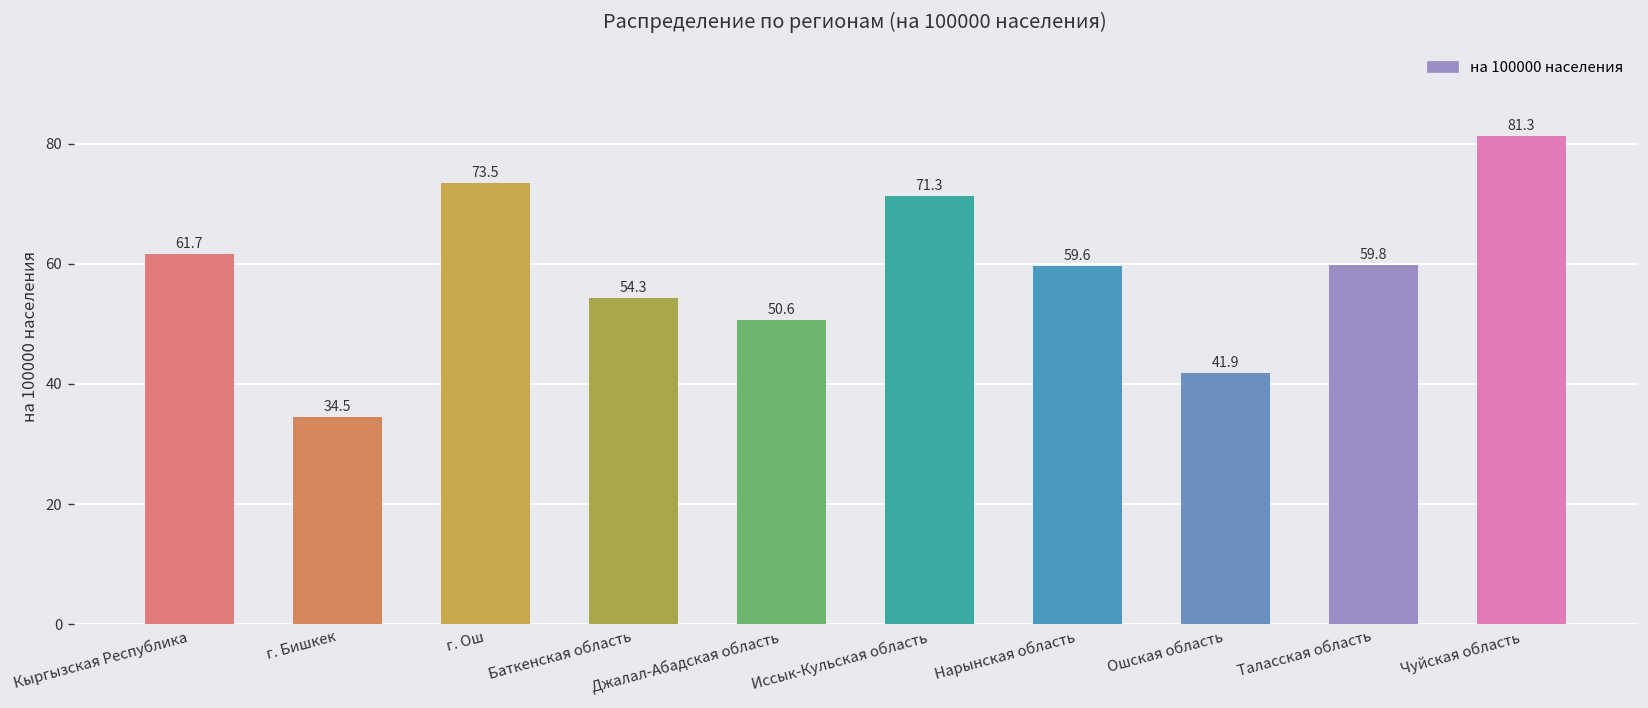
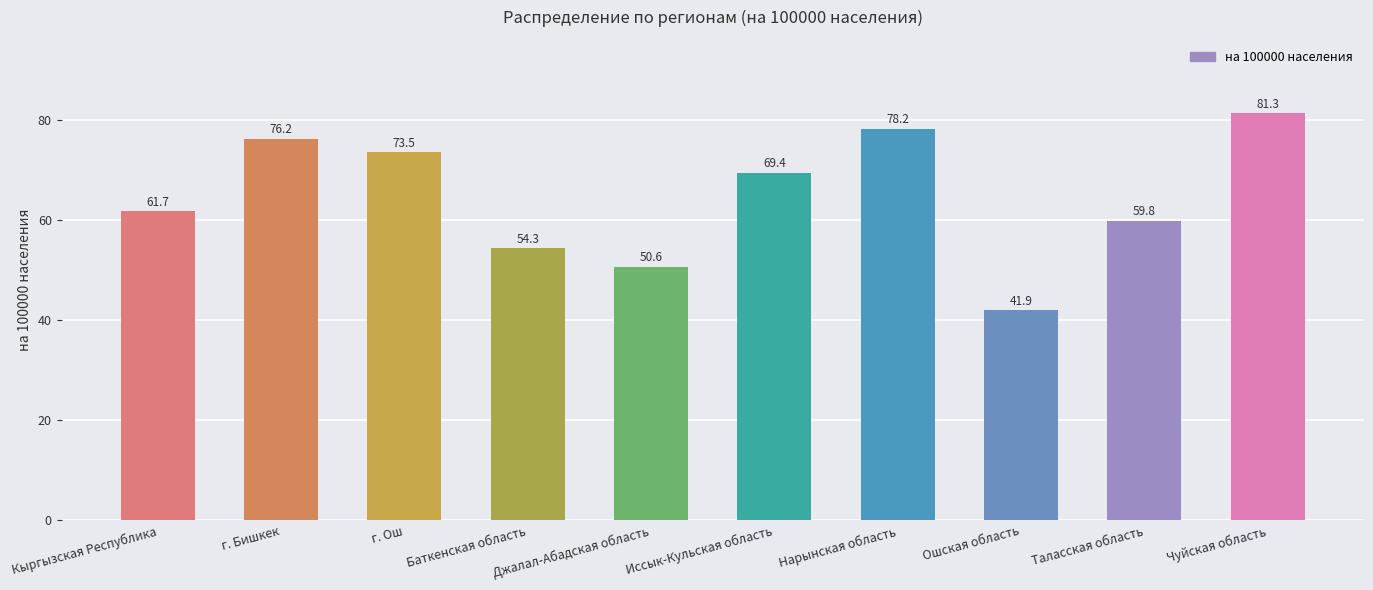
г. Бишкек: 34.5 -> 76.2
Иссык-Кульская область: 71.3 -> 69.4
Нарынская область: 59.6 -> 78.2
